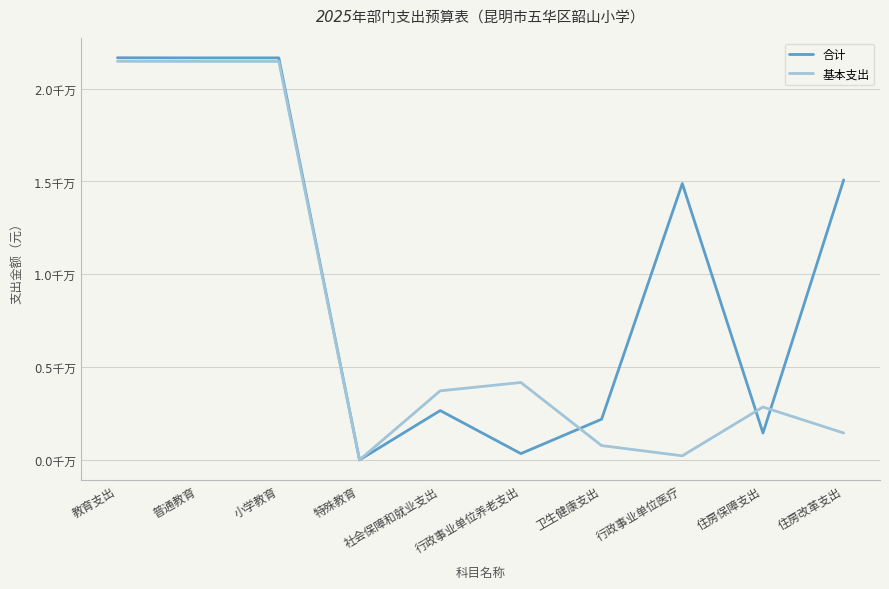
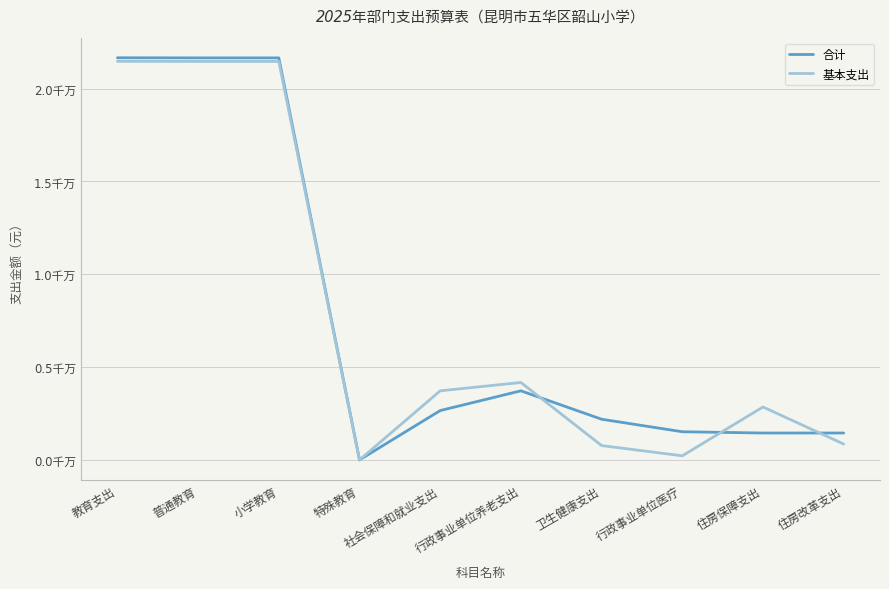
合计, 行政事业单位养老支出: 0.03千万 -> 0.37千万
合计, 行政事业单位医疗: 1.49千万 -> 0.15千万
合计, 住房改革支出: 1.51千万 -> 0.15千万
基本支出, 住房改革支出: 0.15千万 -> 0.09千万
